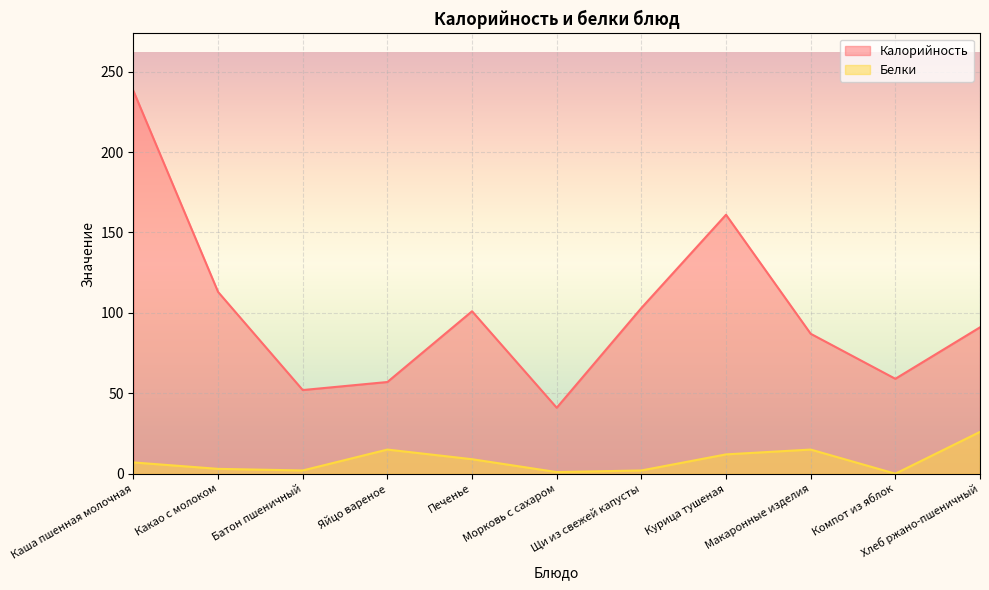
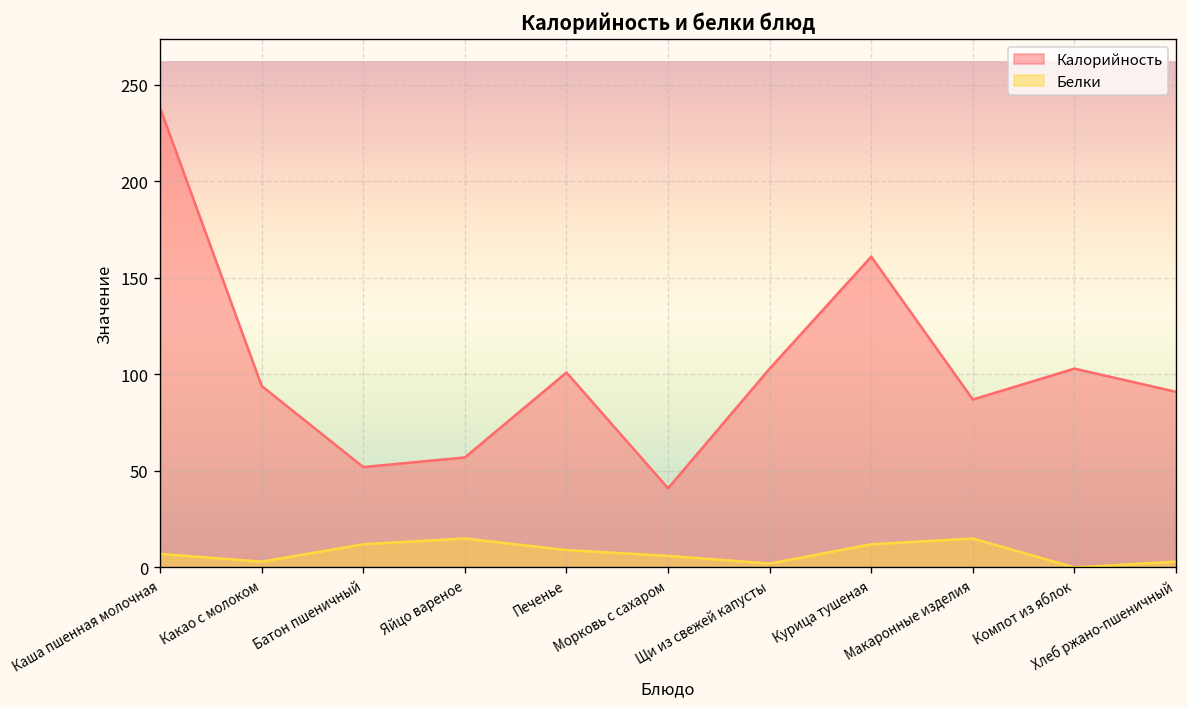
Калорийность, Какао с молоком: 113 -> 94
Белки, Батон пшеничный: 2 -> 12
Белки, Морковь с сахаром: 1 -> 6
Калорийность, Компот из яблок: 59 -> 103
Белки, Хлеб ржано-пшеничный: 26 -> 3
